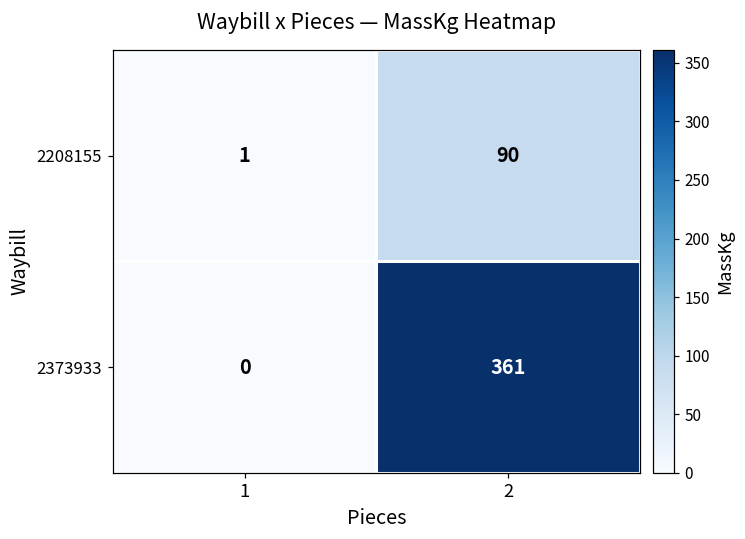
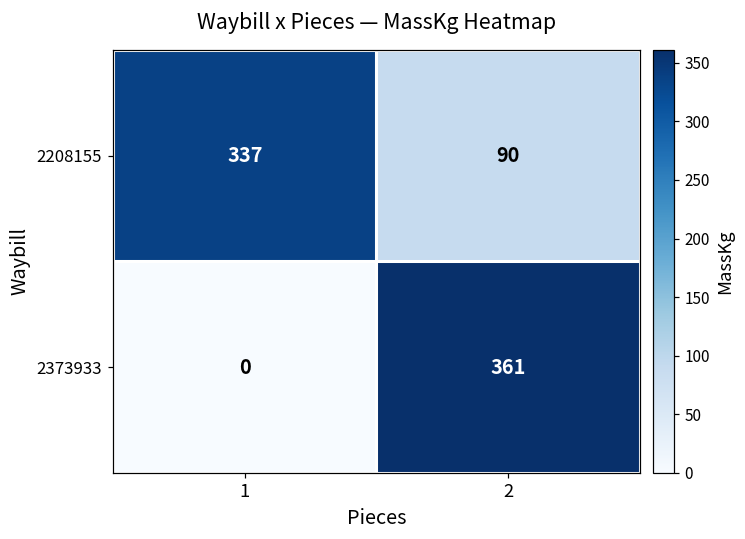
2208155, 1: 1 -> 337
